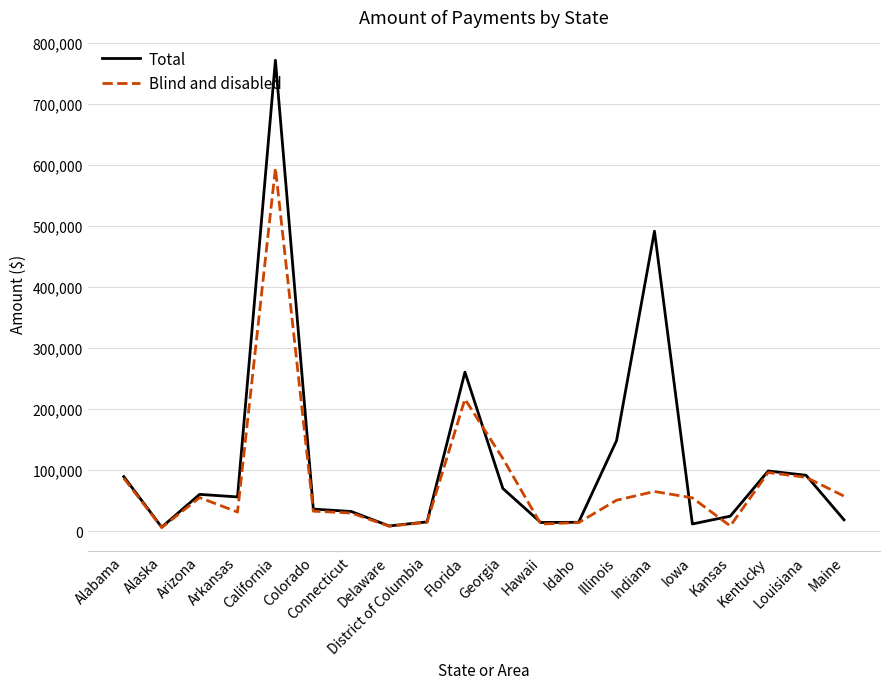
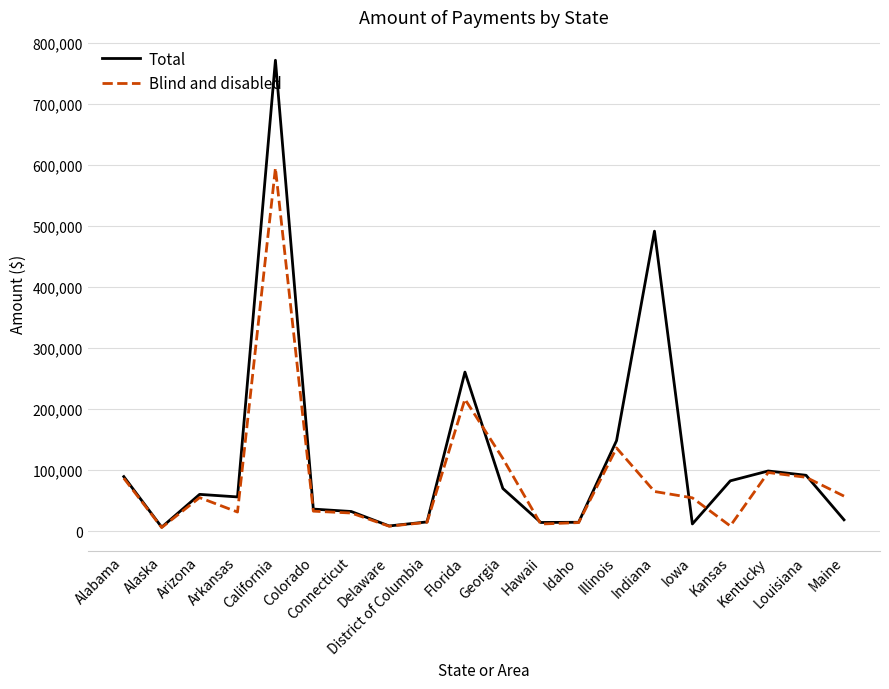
Blind and disabled, Illinois: 50,000 -> 140,000
Total, Kansas: 20,000 -> 80,000
